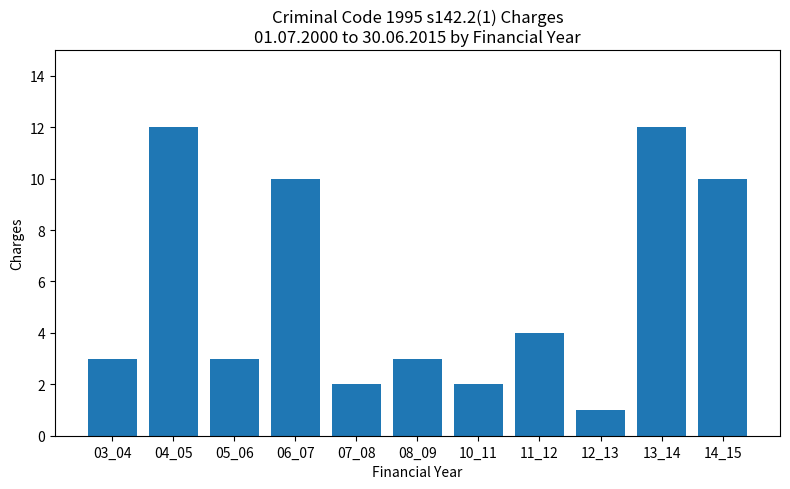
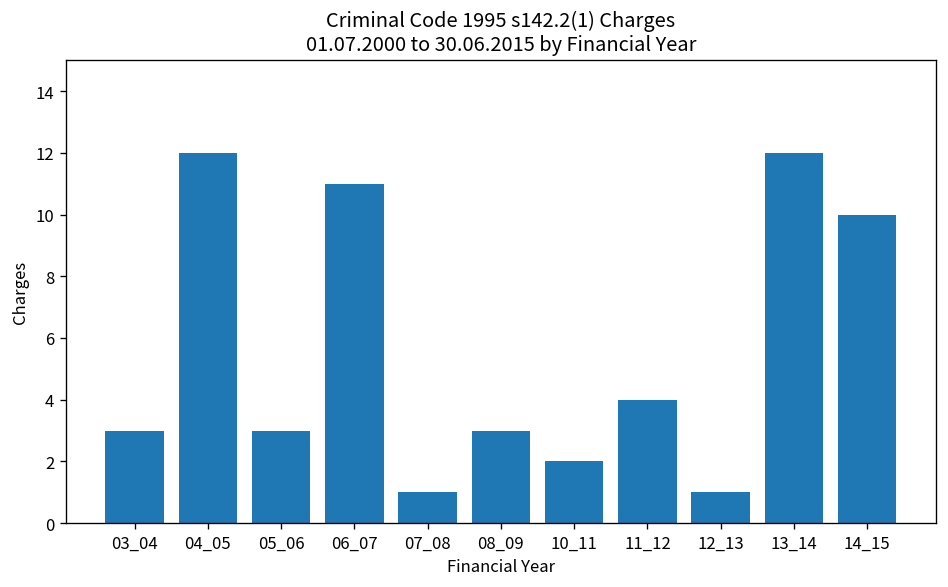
06_07: 10 -> 11
07_08: 2 -> 1
